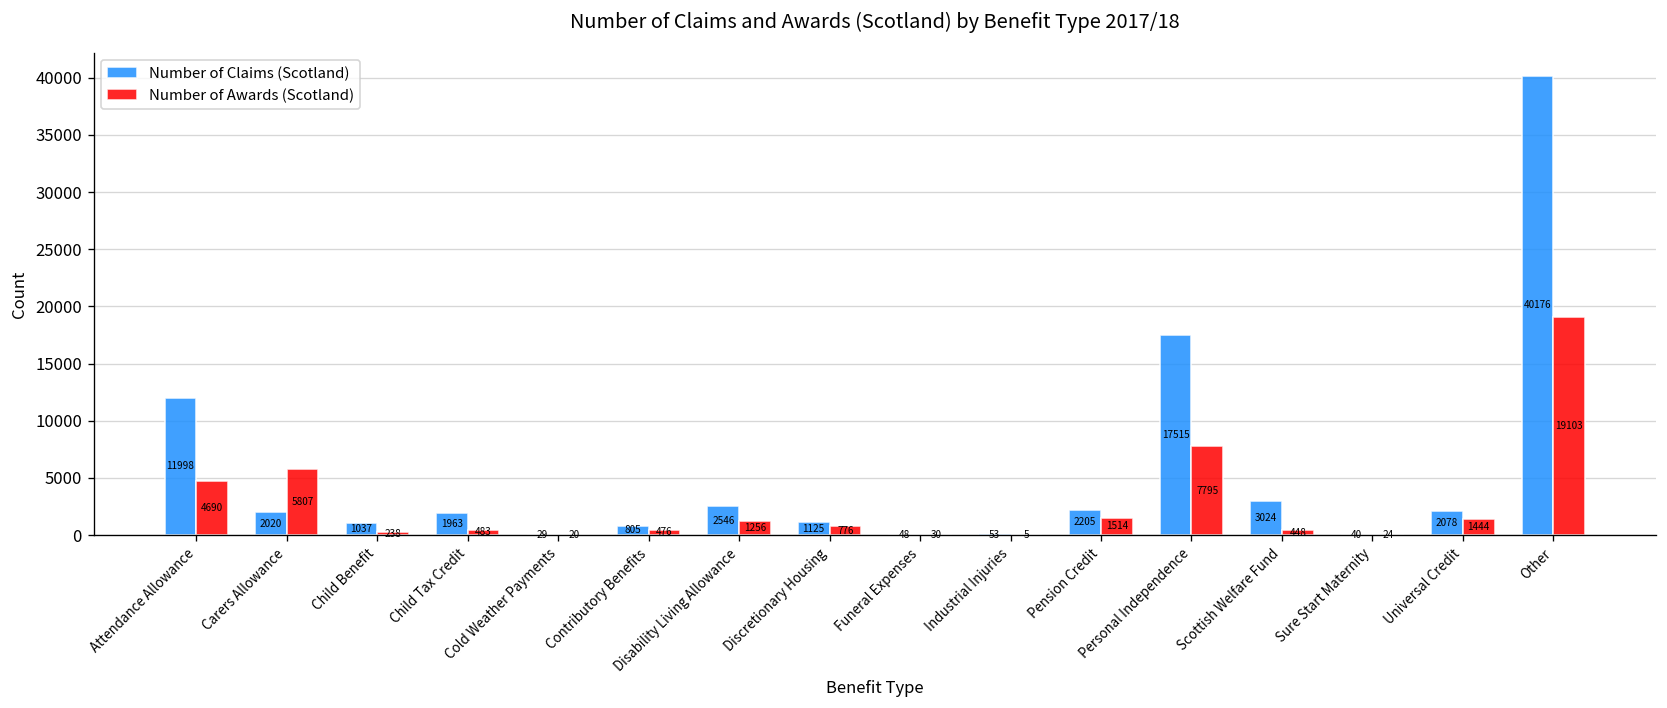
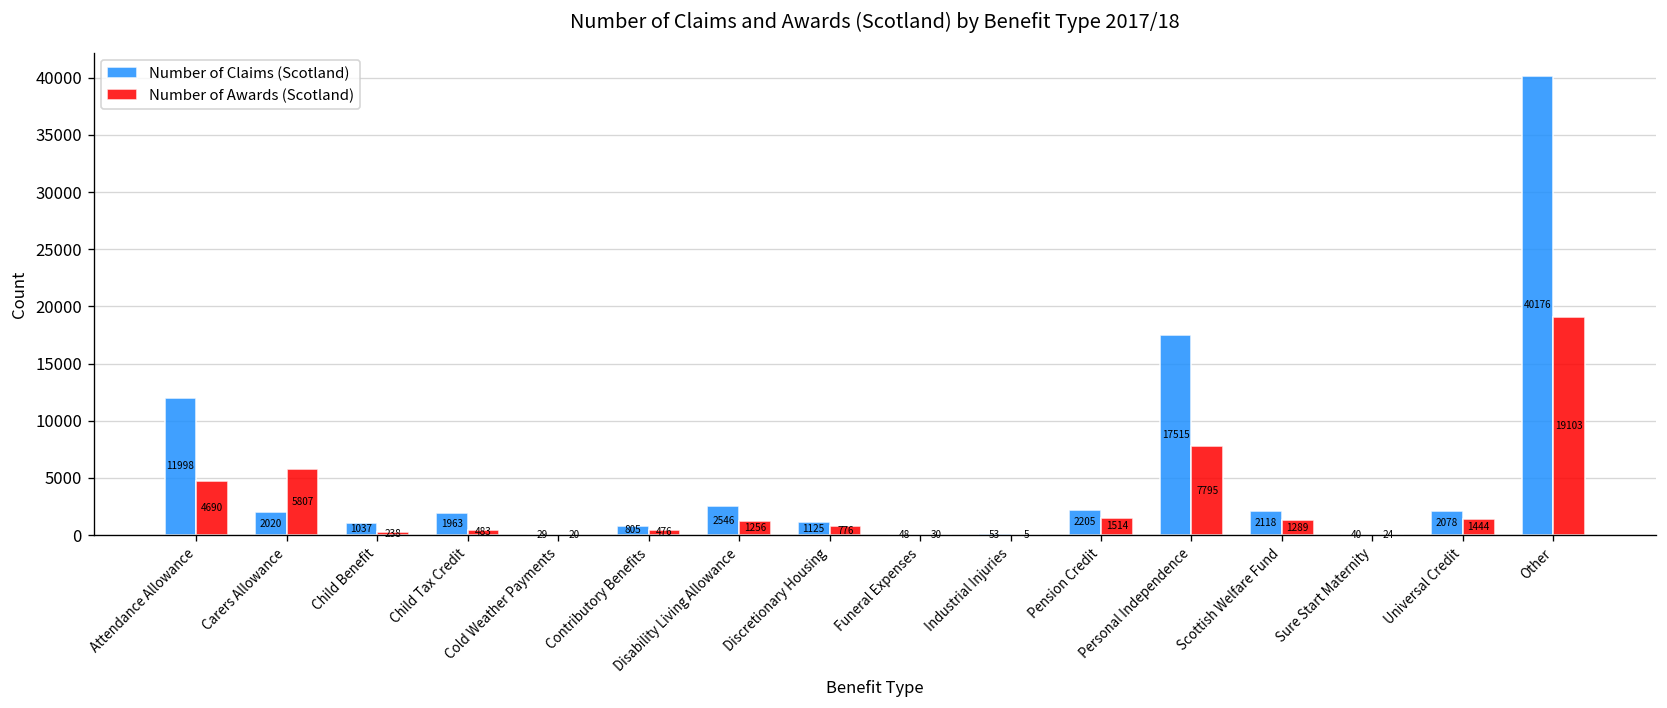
Number of Claims (Scotland), Scottish Welfare Fund: 3024 -> 2118
Number of Awards (Scotland), Scottish Welfare Fund: 448 -> 1289
